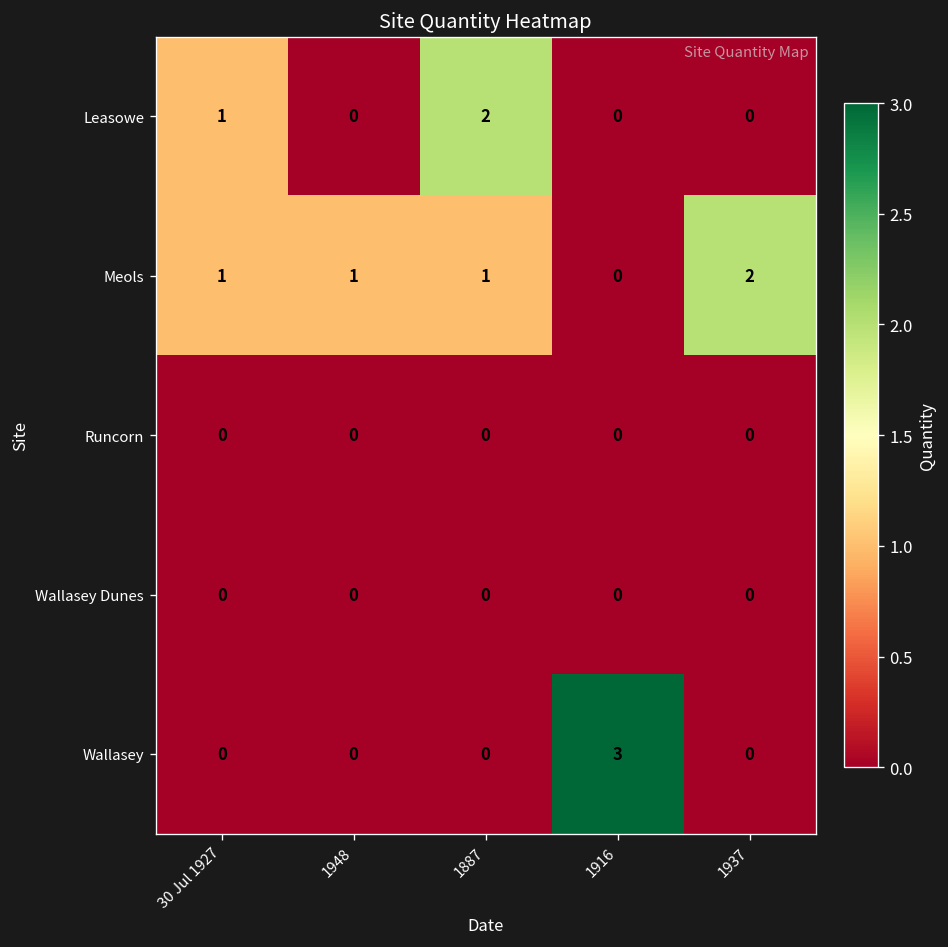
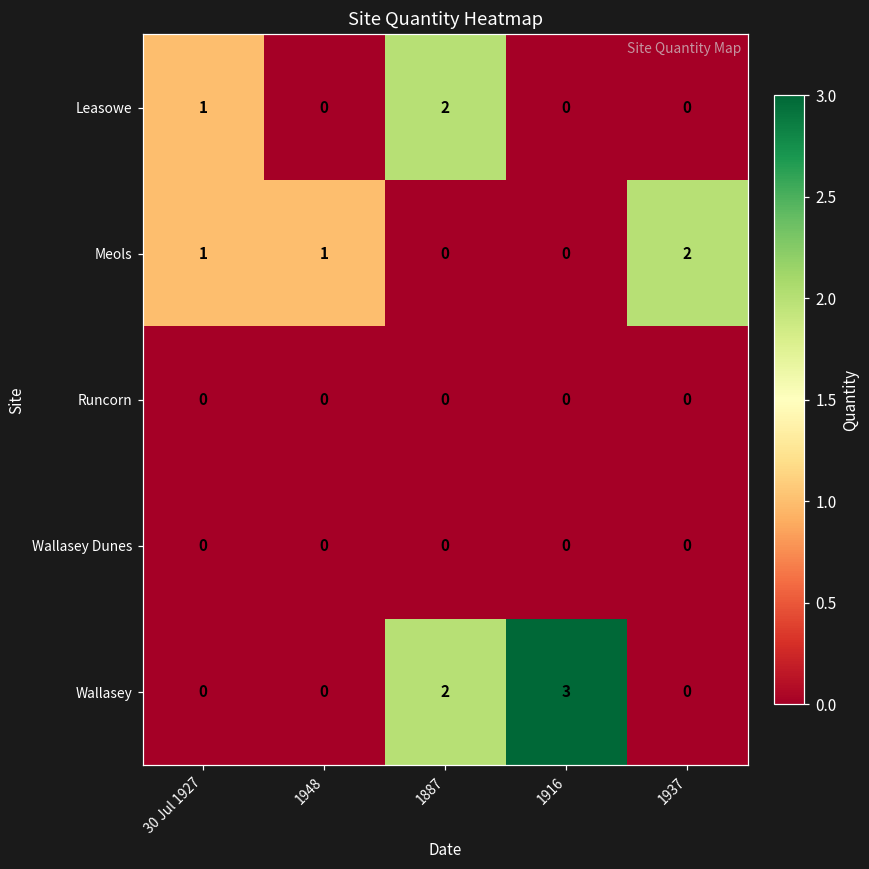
Meols, 1887: 1 -> 0
Wallasey, 1887: 0 -> 2
